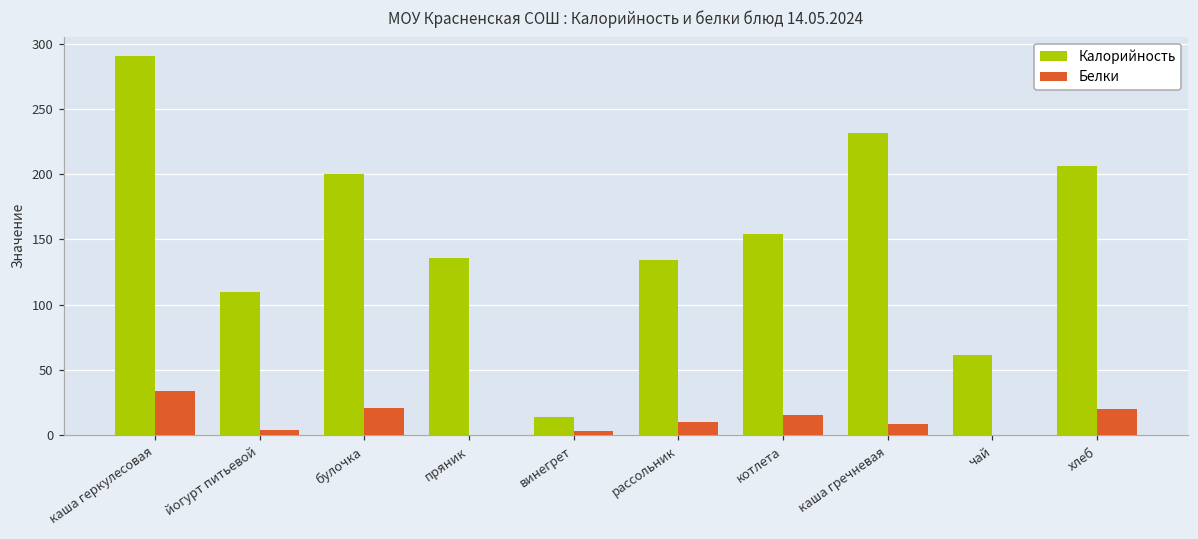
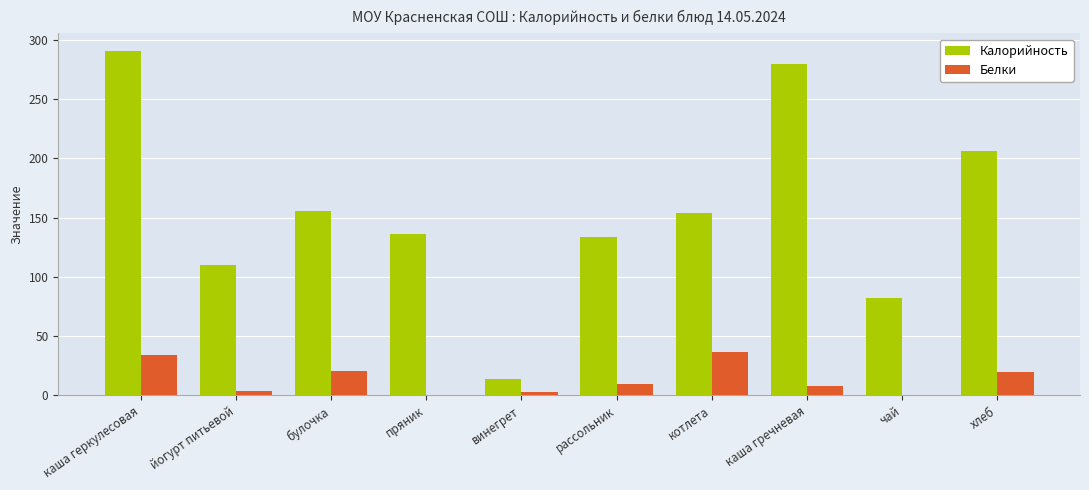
Калорийность, булочка: 200 -> 156
Белки, котлета: 15 -> 37
Калорийность, каша гречневая: 232 -> 280
Калорийность, чай: 61 -> 83
